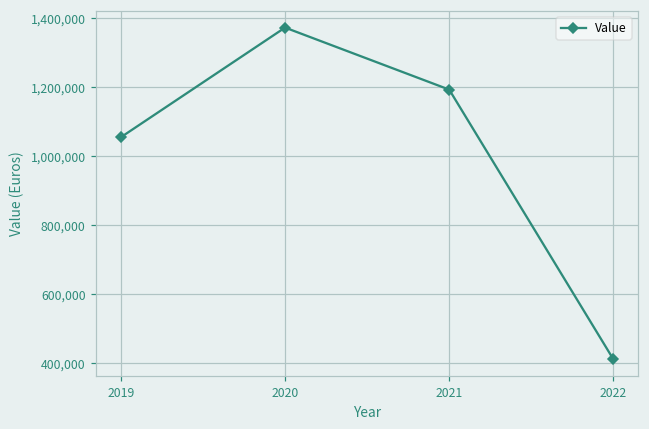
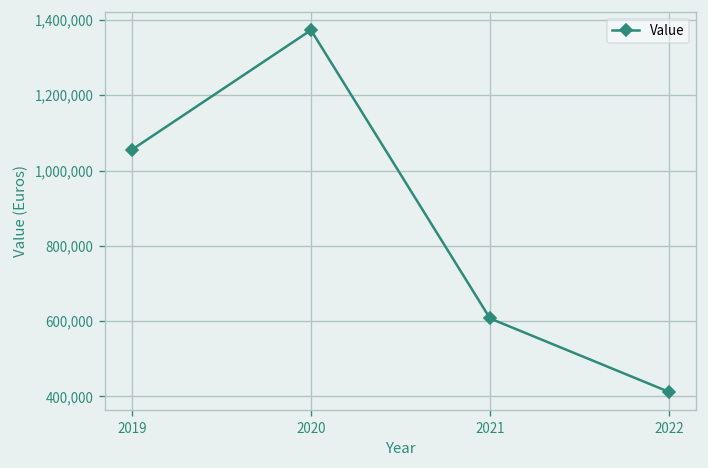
2021: 1,190,000 -> 610,000
